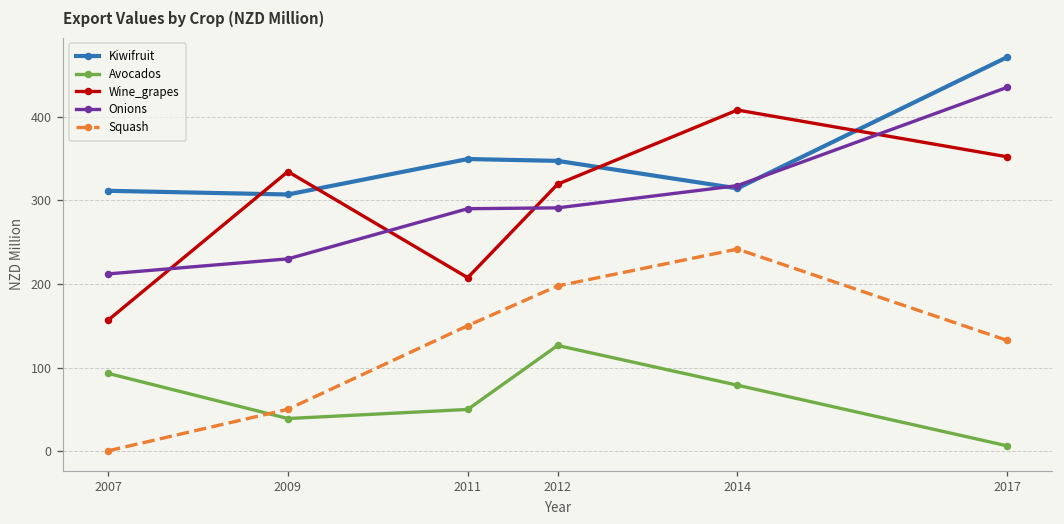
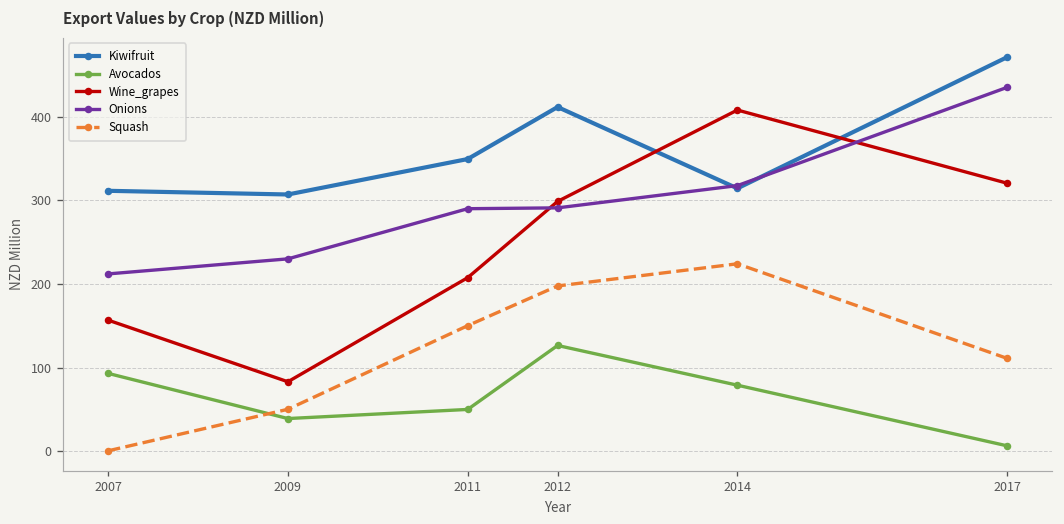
Wine_grapes, 2009: 330 -> 80
Kiwifruit, 2012: 350 -> 410
Wine_grapes, 2012: 320 -> 300
Squash, 2014: 240 -> 220
Wine_grapes, 2017: 350 -> 320
Squash, 2017: 130 -> 110
